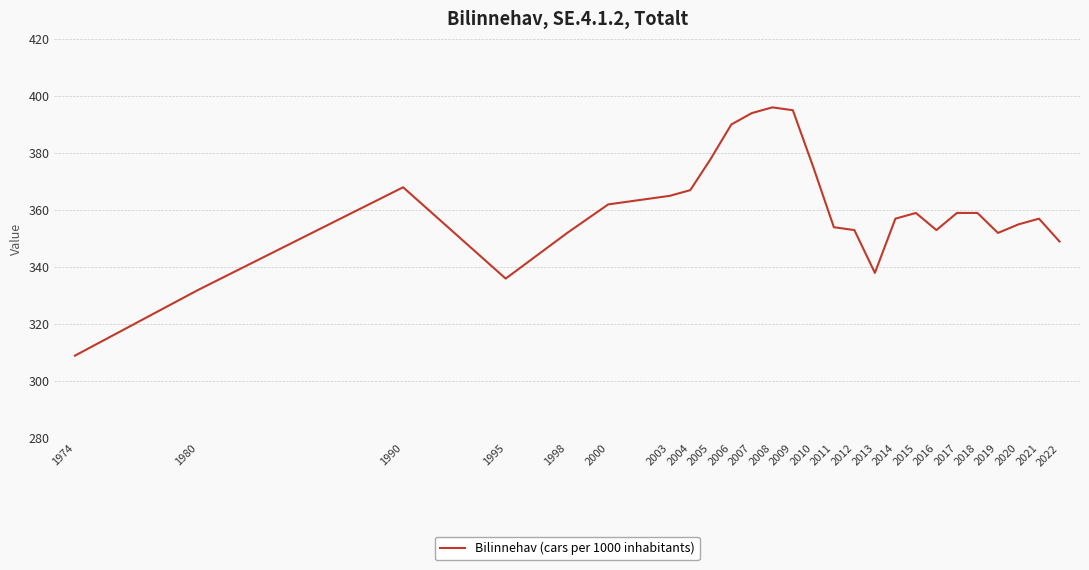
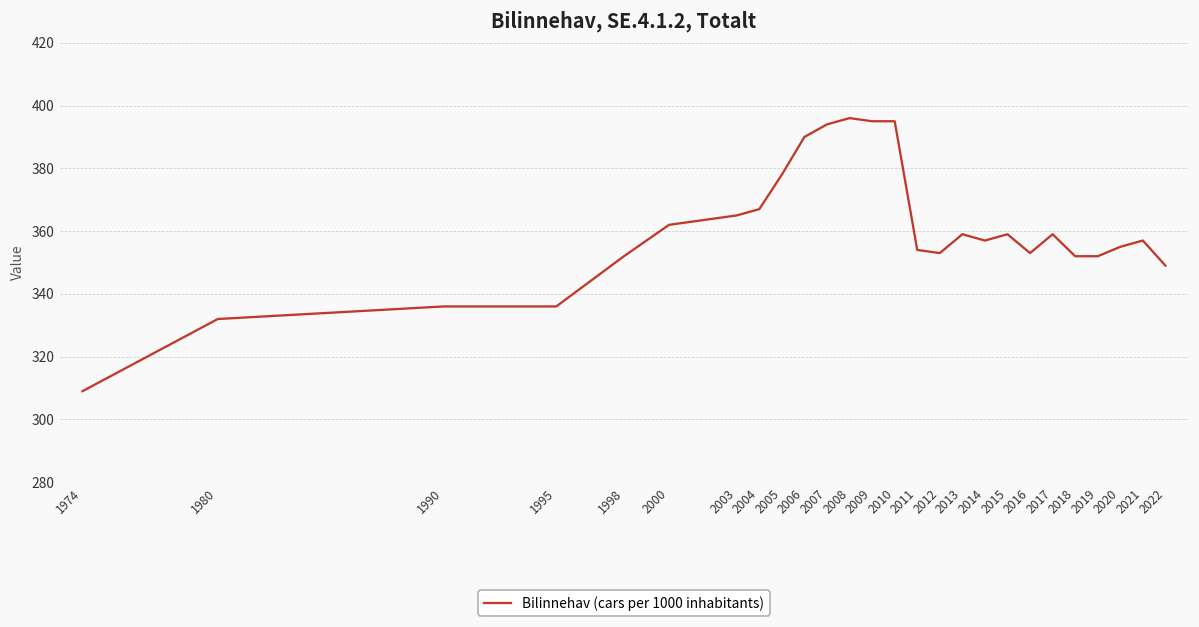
1990: 368 -> 336
2010: 375 -> 395
2013: 338 -> 359
2018: 359 -> 352
